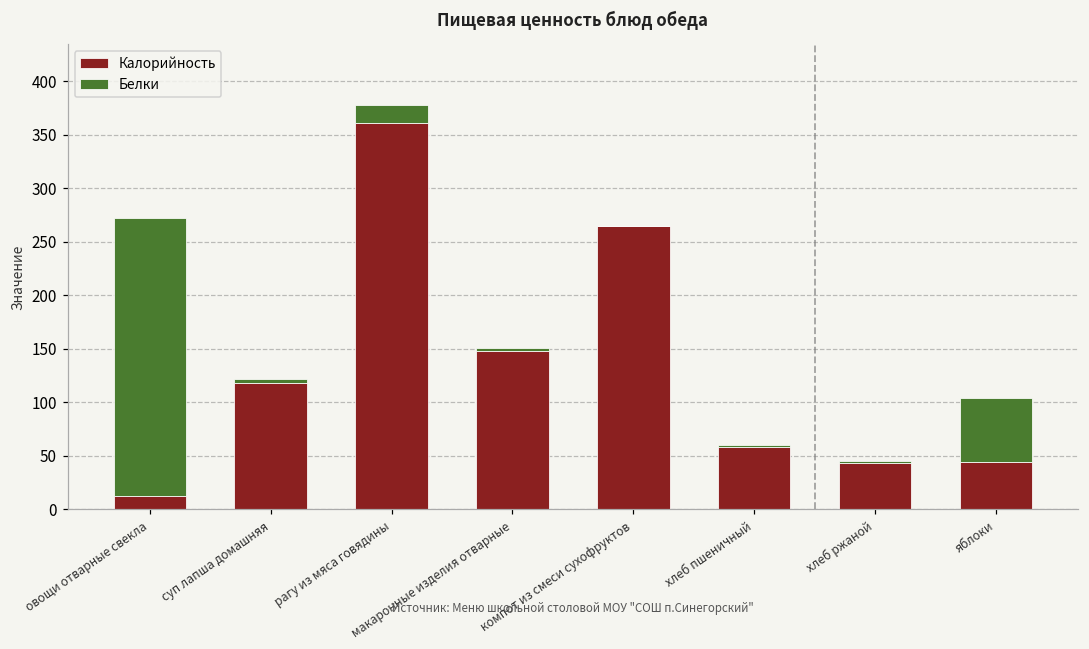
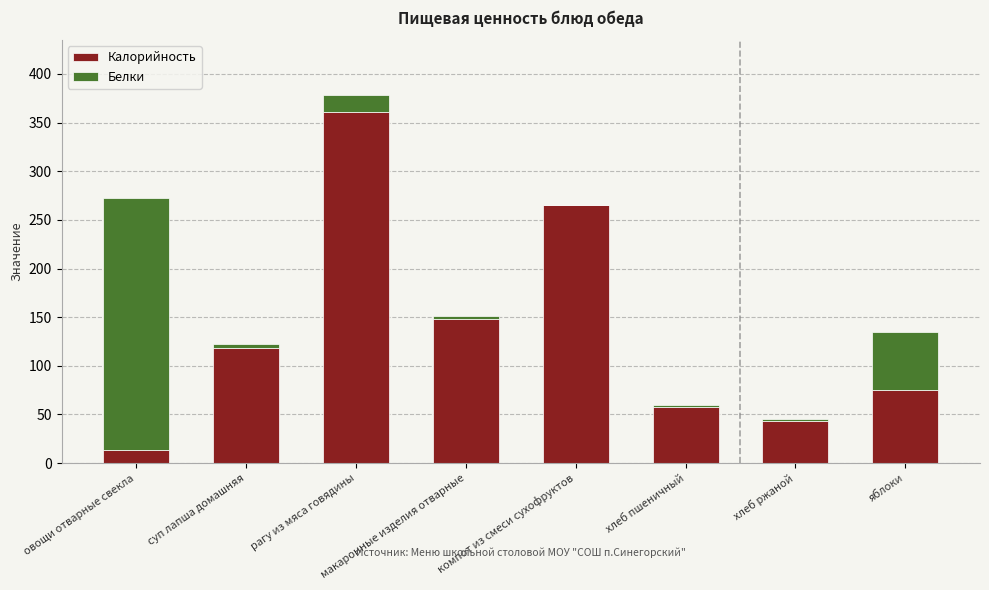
Калорийность, яблоки: 40 -> 80
